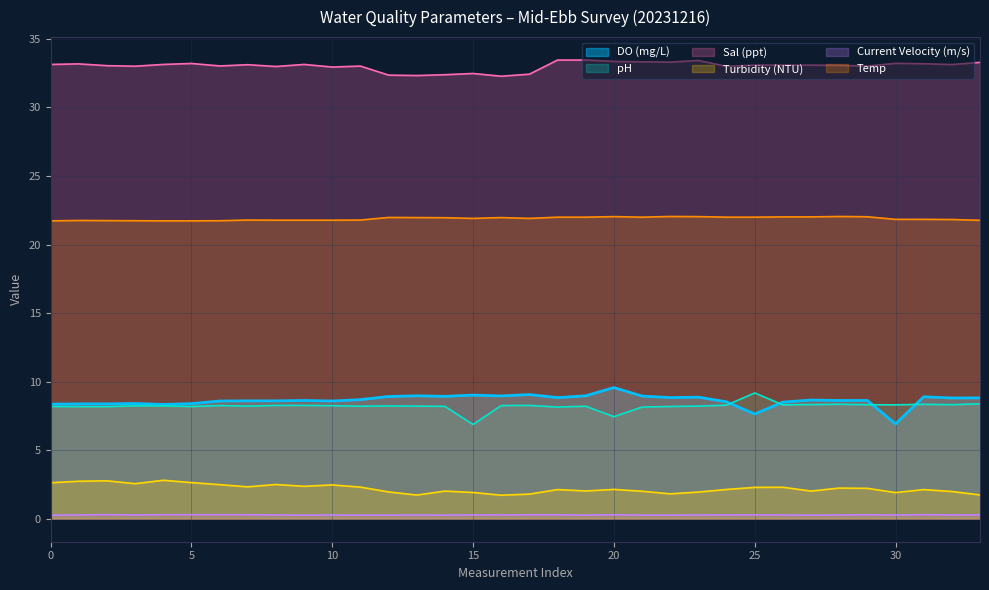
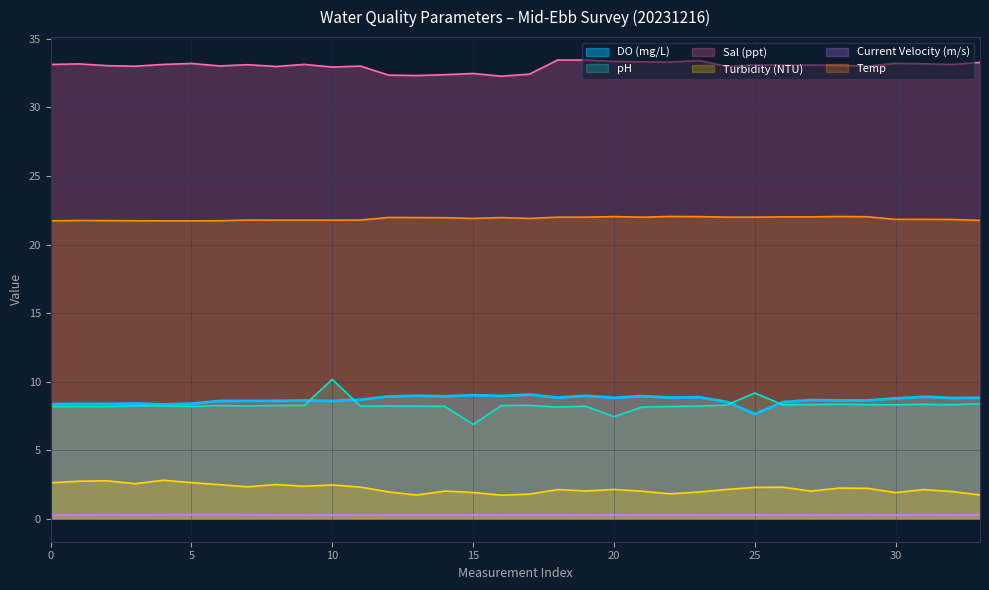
pH, 10: 8.3 -> 10.2
DO (mg/L), 20: 9.6 -> 8.8
DO (mg/L), 30: 6.9 -> 8.8
